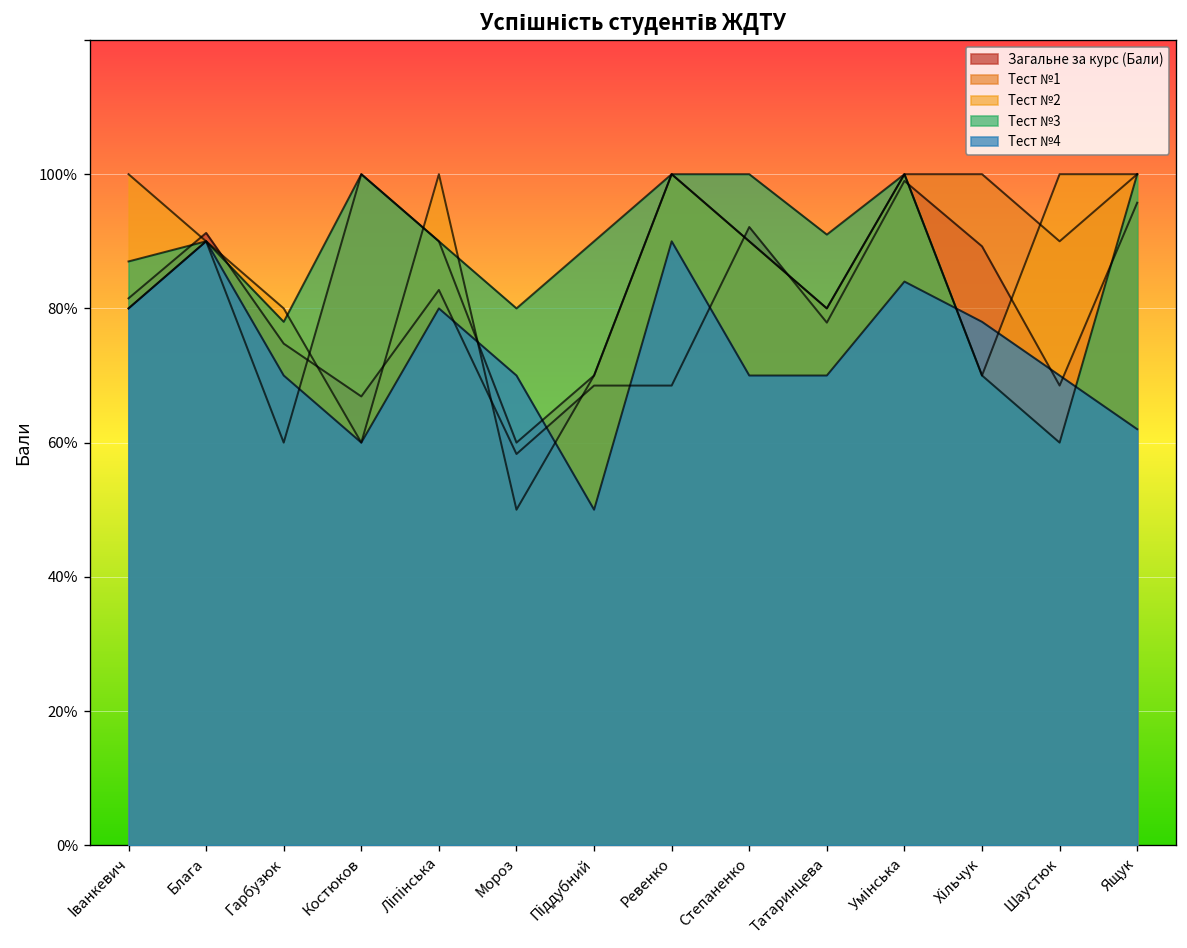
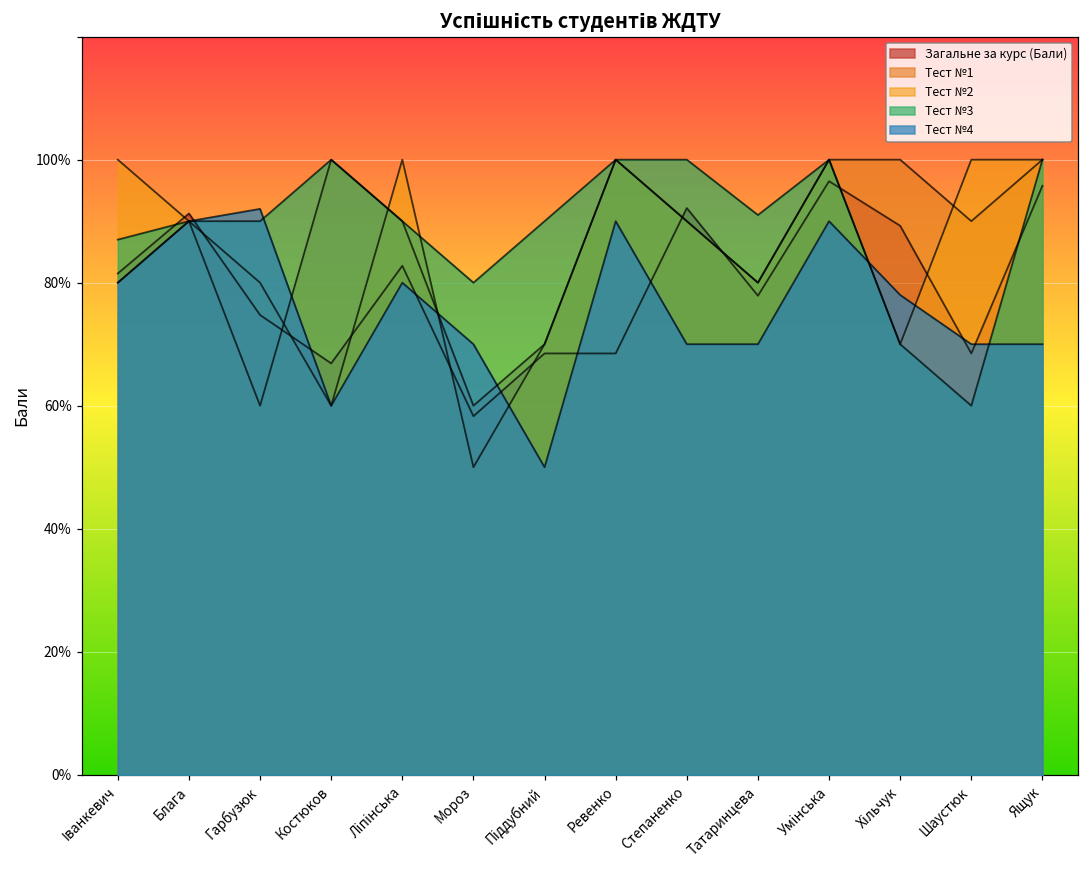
Тест №3, Гарбузюк: 78% -> 90%
Тест №4, Гарбузюк: 70% -> 92%
Загальне за курс (Бали), Умінська: 99% -> 97%
Тест №4, Умінська: 84% -> 90%
Тест №4, Ящук: 62% -> 70%
